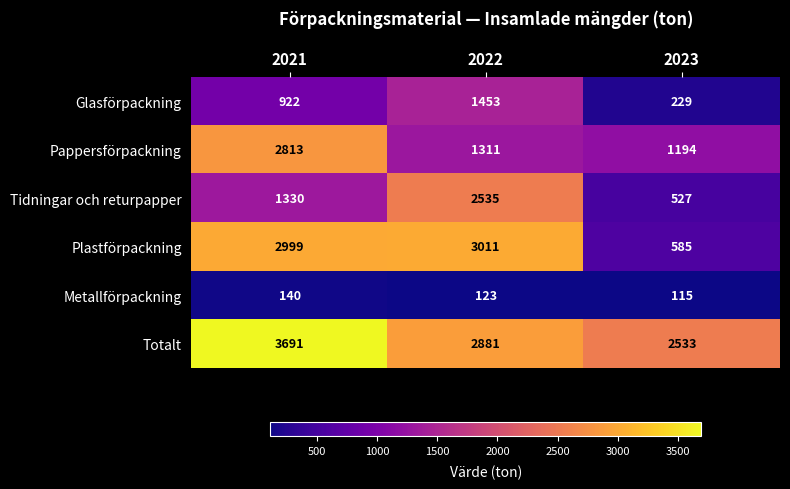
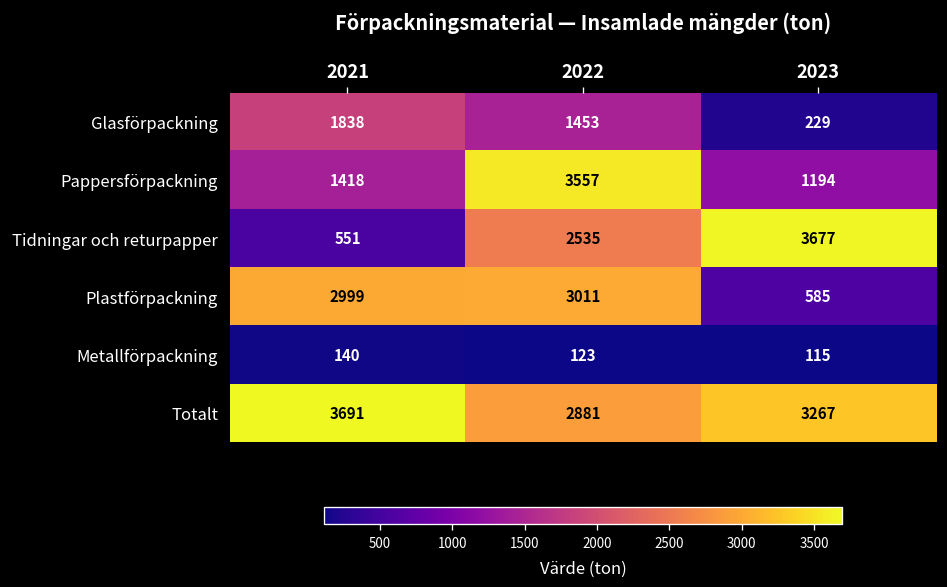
Glasförpackning, 2021: 922 -> 1838
Pappersförpackning, 2021: 2813 -> 1418
Pappersförpackning, 2022: 1311 -> 3557
Tidningar och returpapper, 2021: 1330 -> 551
Tidningar och returpapper, 2023: 527 -> 3677
Totalt, 2023: 2533 -> 3267
